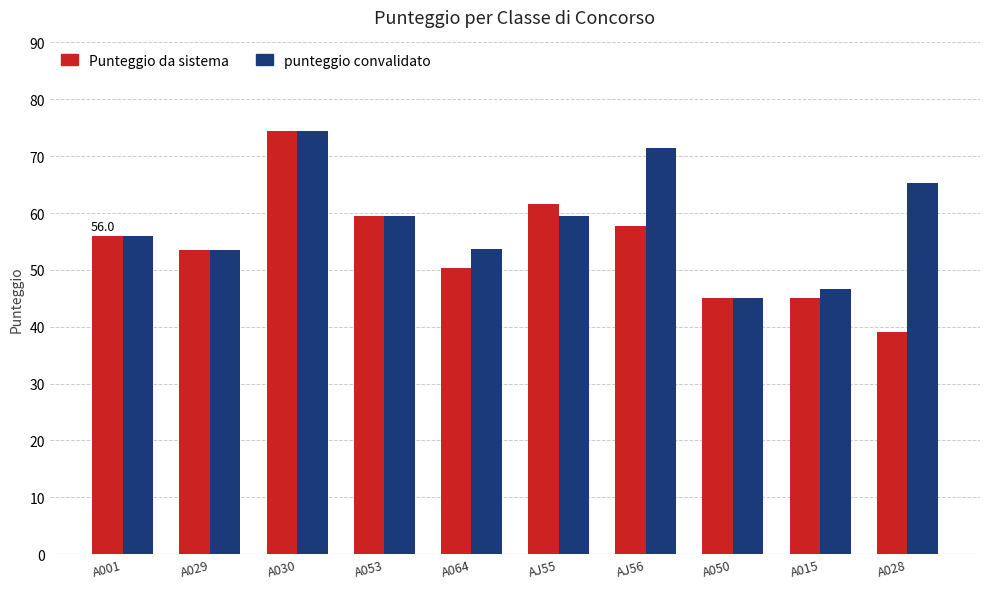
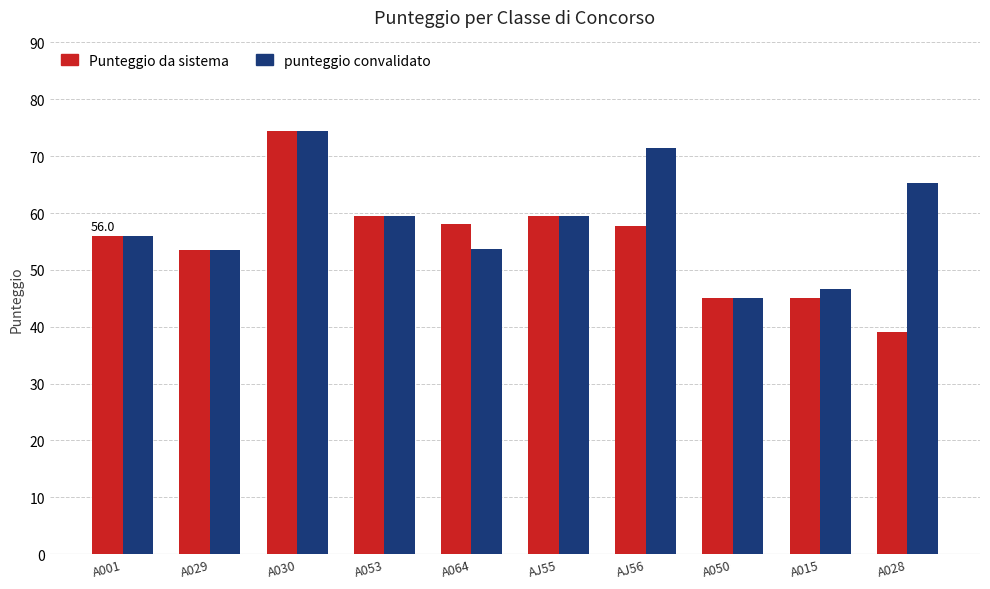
Punteggio da sistema, A064: 50 -> 58
Punteggio da sistema, AJ55: 62 -> 60
